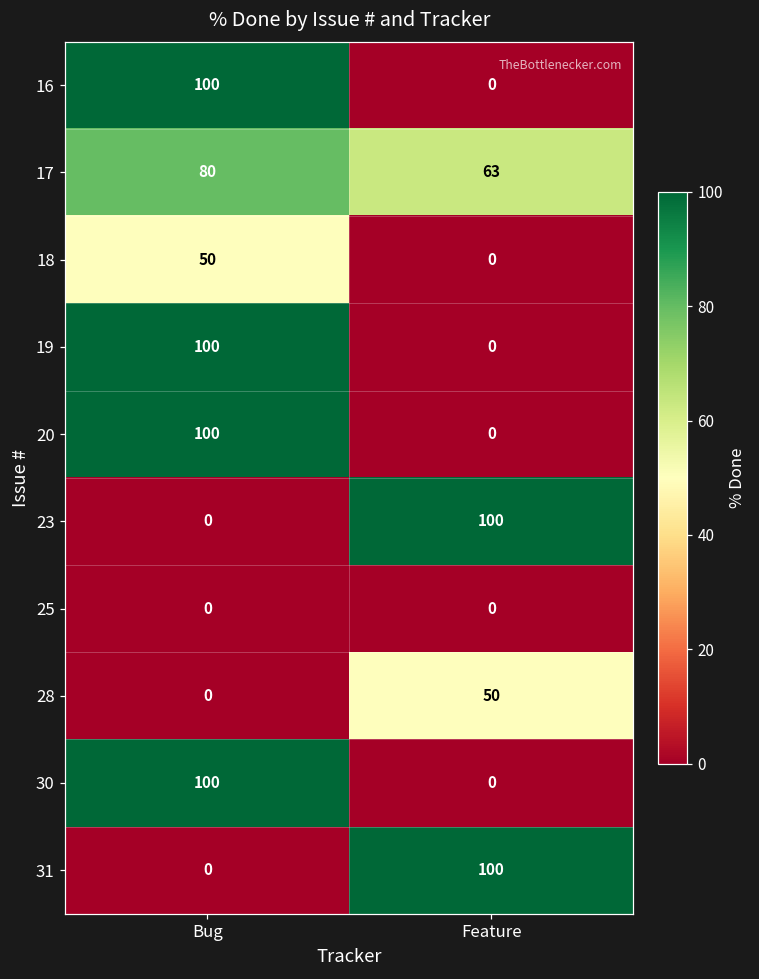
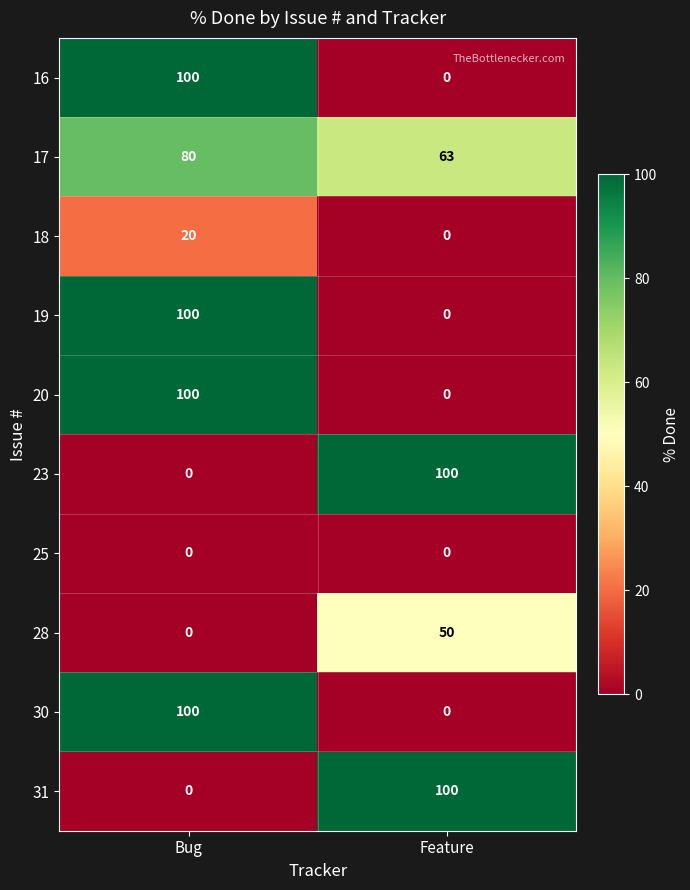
18, Bug: 50 -> 20
